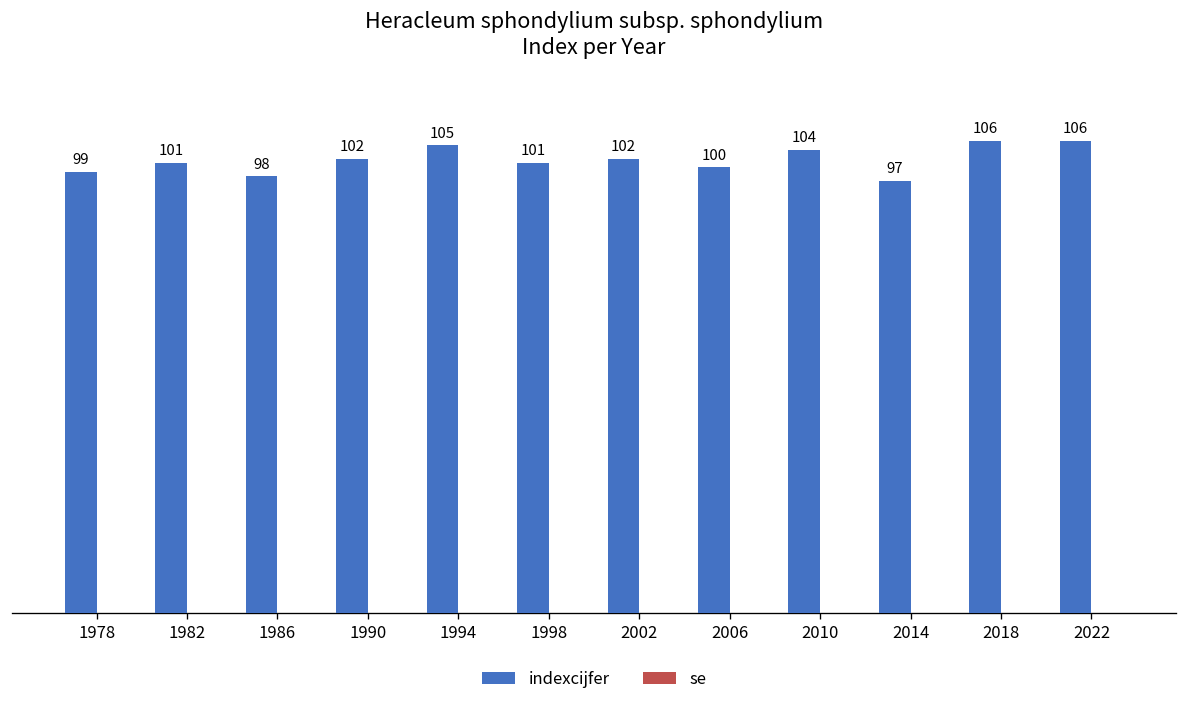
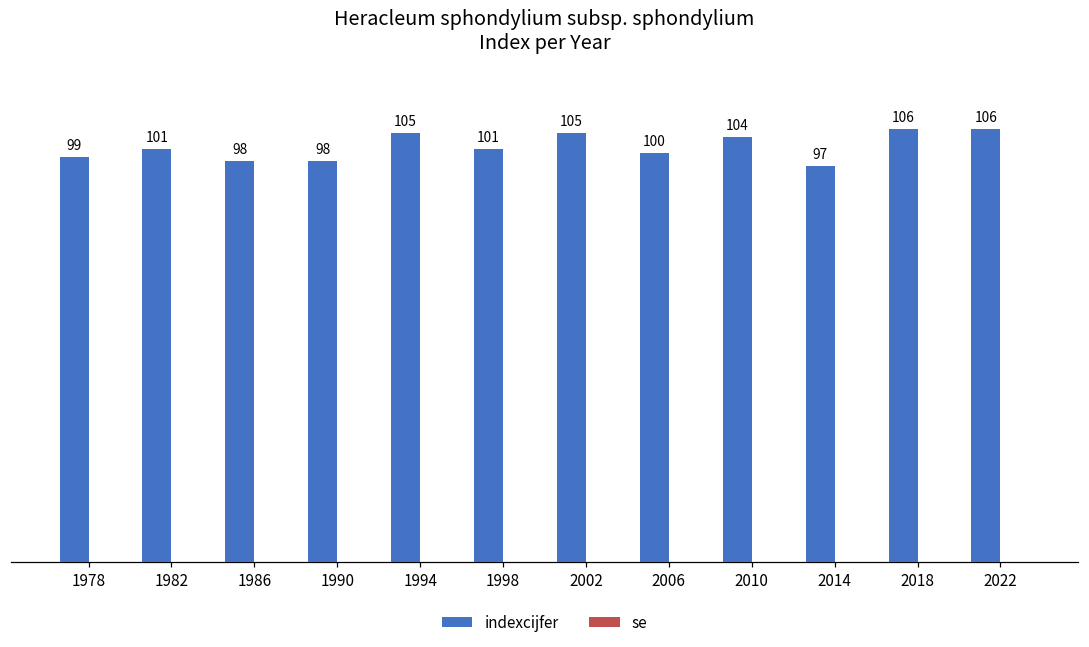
indexcijfer, 1990: 102 -> 98
indexcijfer, 2002: 102 -> 105
